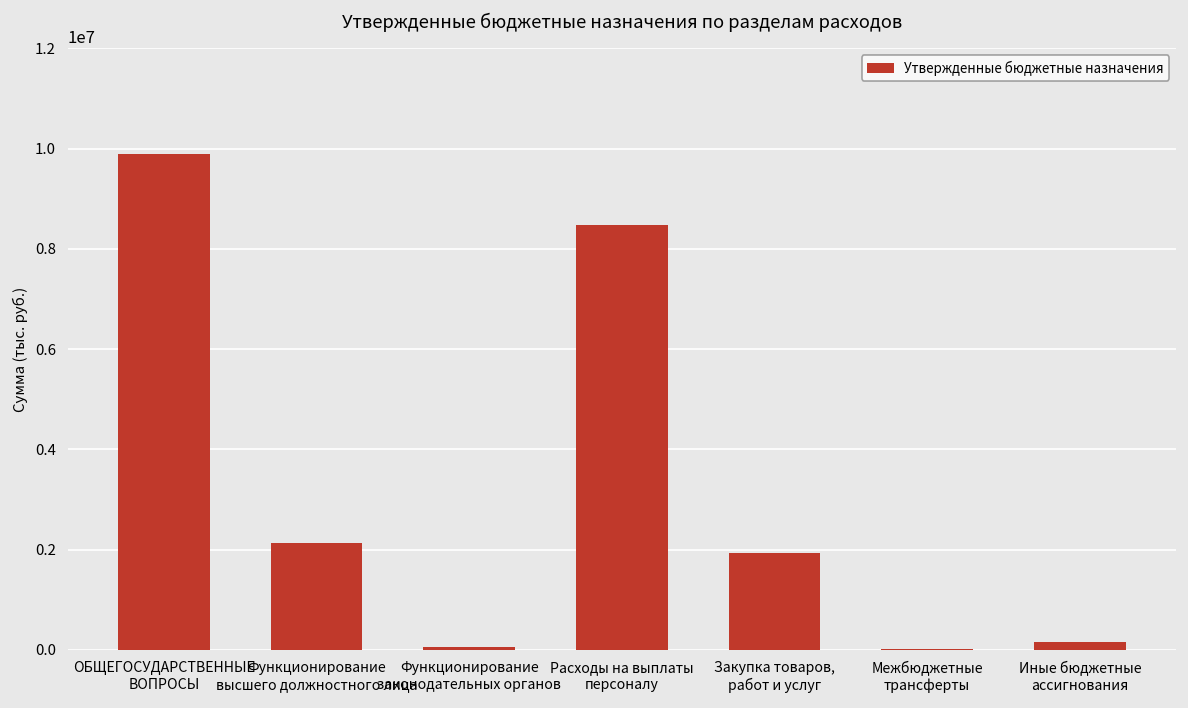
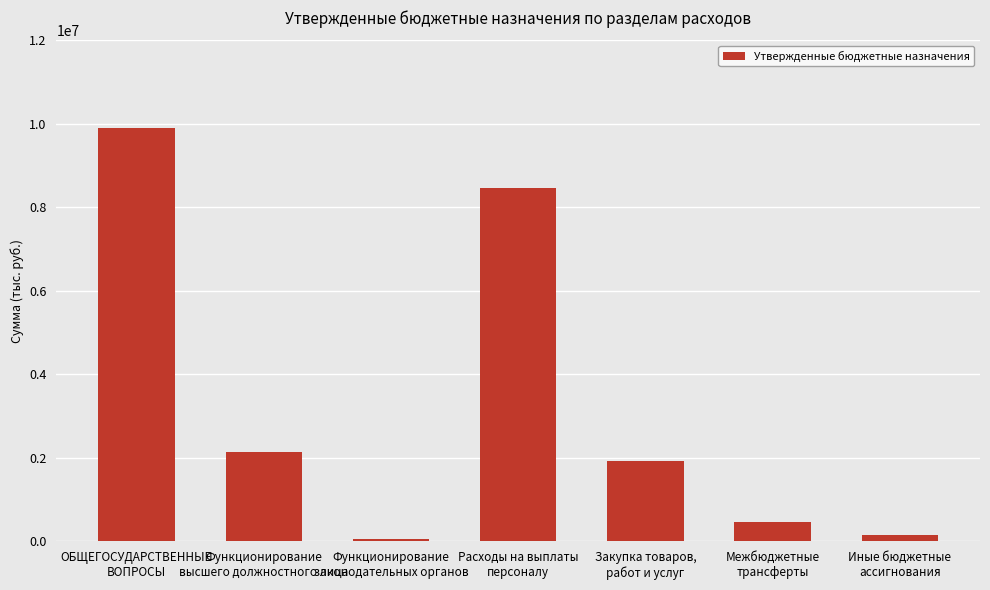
Межбюджетные трансферты: 0 -> 500000
